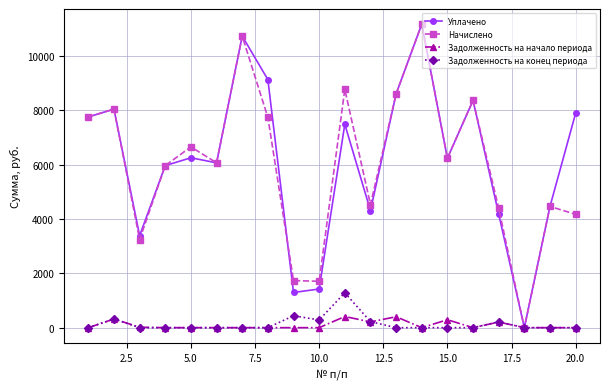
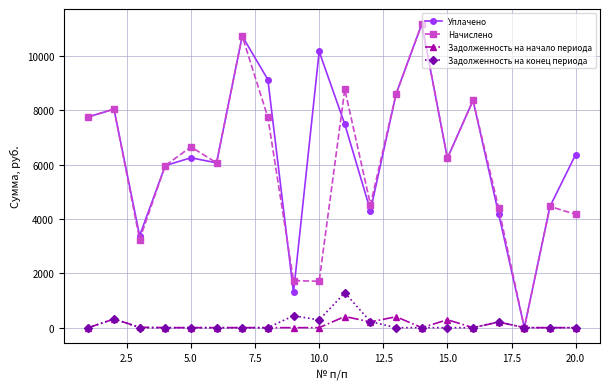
Уплачено, 10.0: 1400 -> 10200
Уплачено, 20.0: 7900 -> 6400
